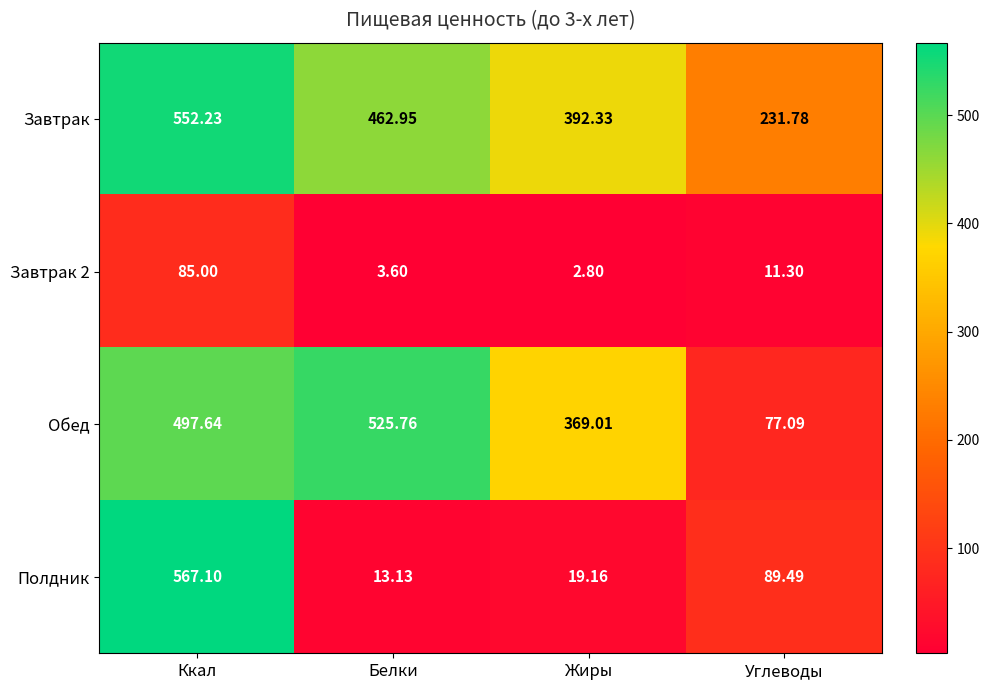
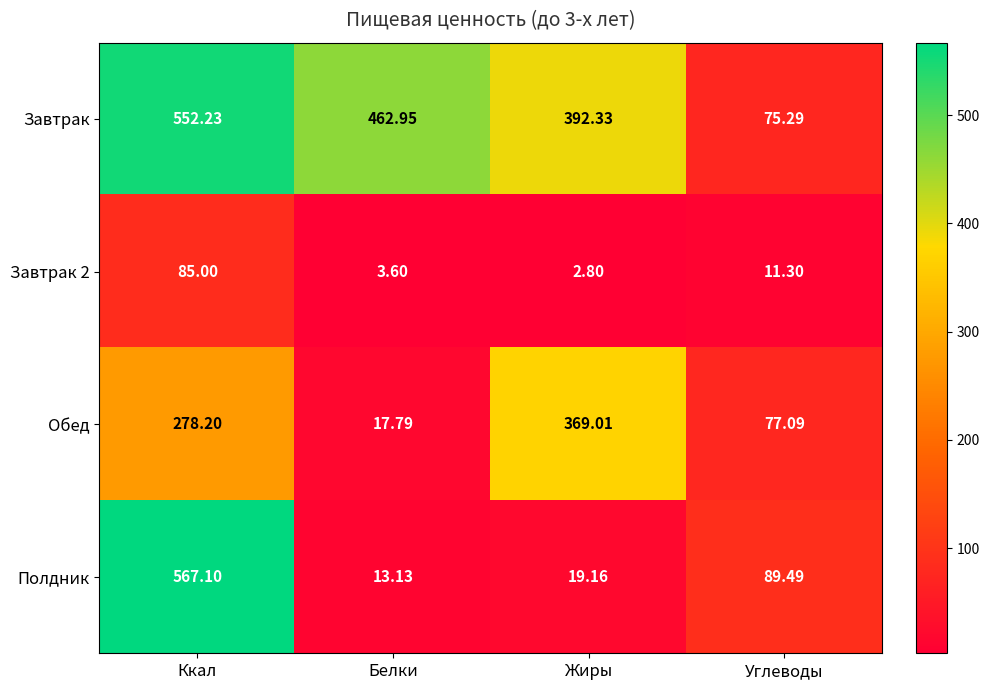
Завтрак, Углеводы: 231.78 -> 75.29
Обед, Ккал: 497.64 -> 278.20
Обед, Белки: 525.76 -> 17.79
